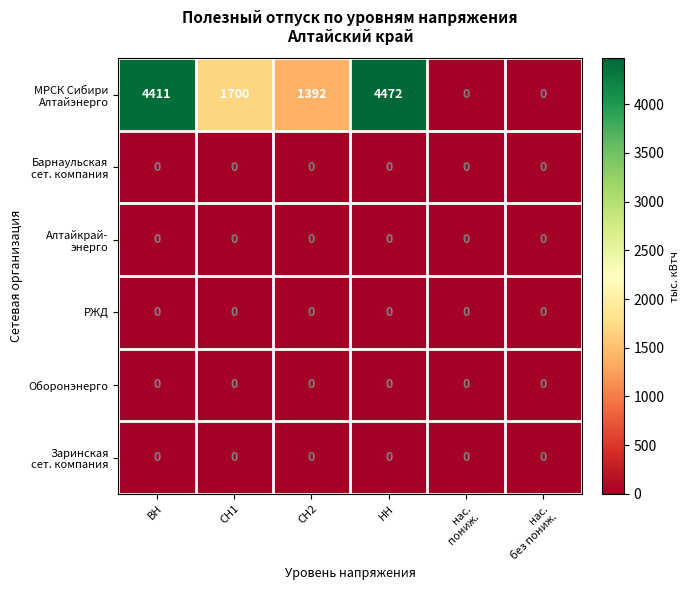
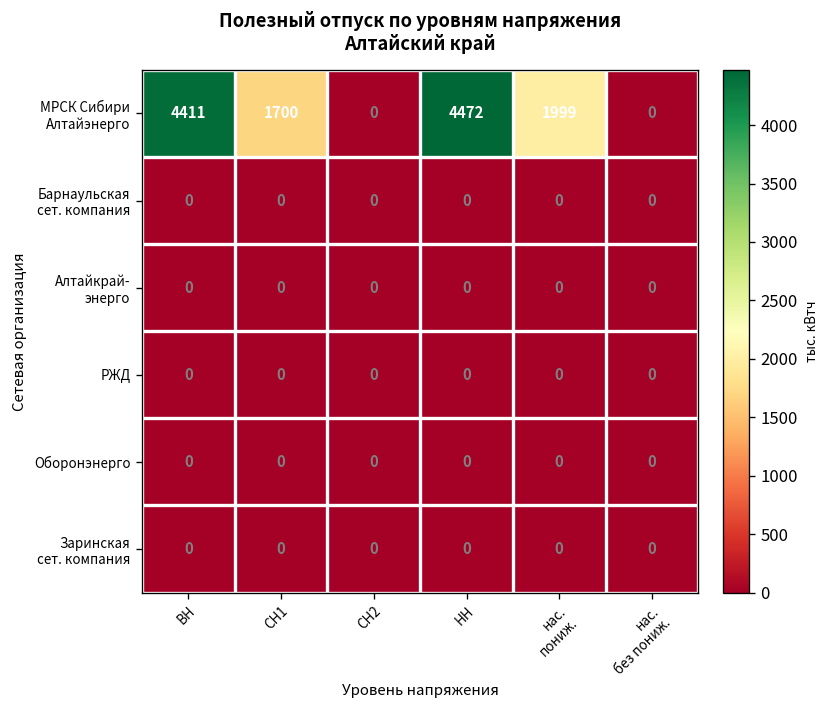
МРСК Сибири Алтайэнерго, СН2: 1392 -> 0
МРСК Сибири Алтайэнерго, нас. пониж.: 0 -> 1999
